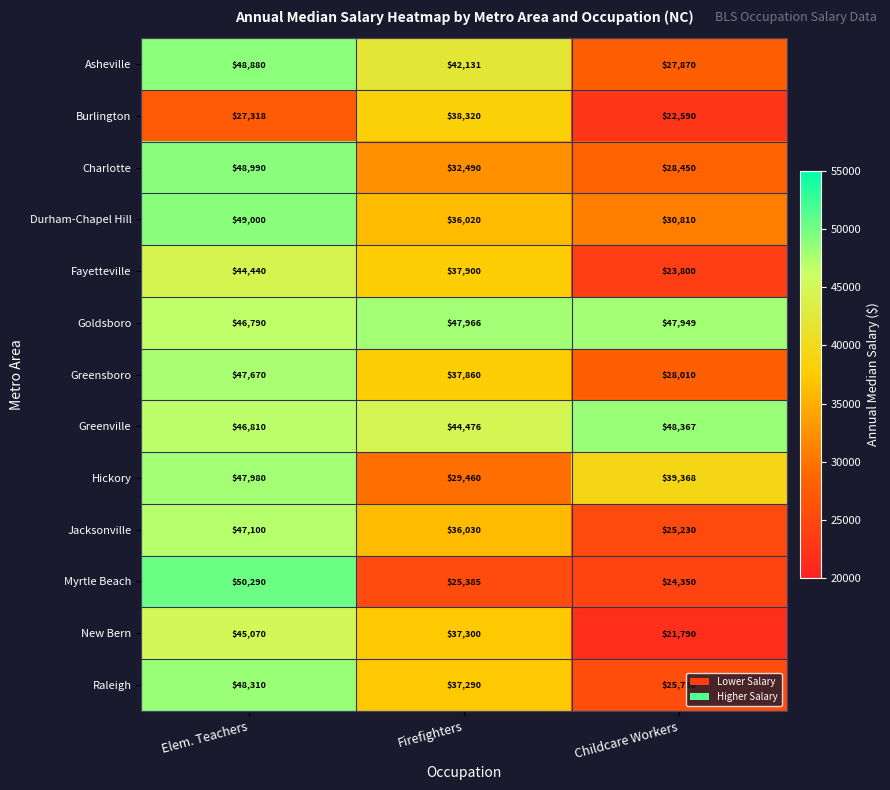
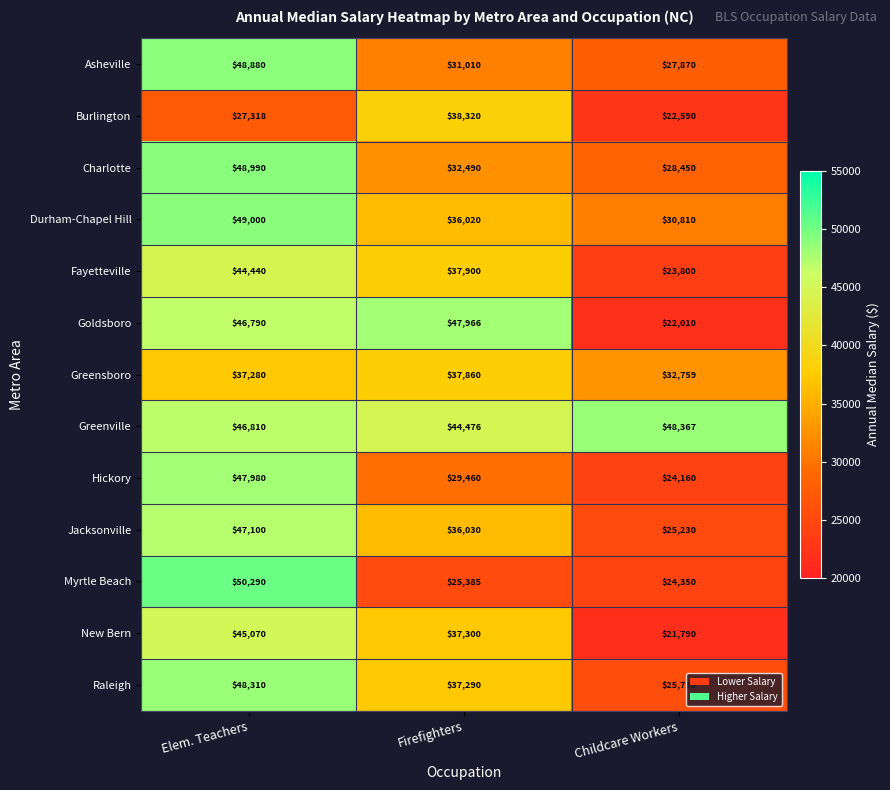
Asheville, Firefighters: $42,131 -> $31,010
Goldsboro, Childcare Workers: $47,949 -> $22,010
Greensboro, Elem. Teachers: $47,670 -> $37,280
Greensboro, Childcare Workers: $28,010 -> $32,759
Hickory, Childcare Workers: $39,368 -> $24,160
